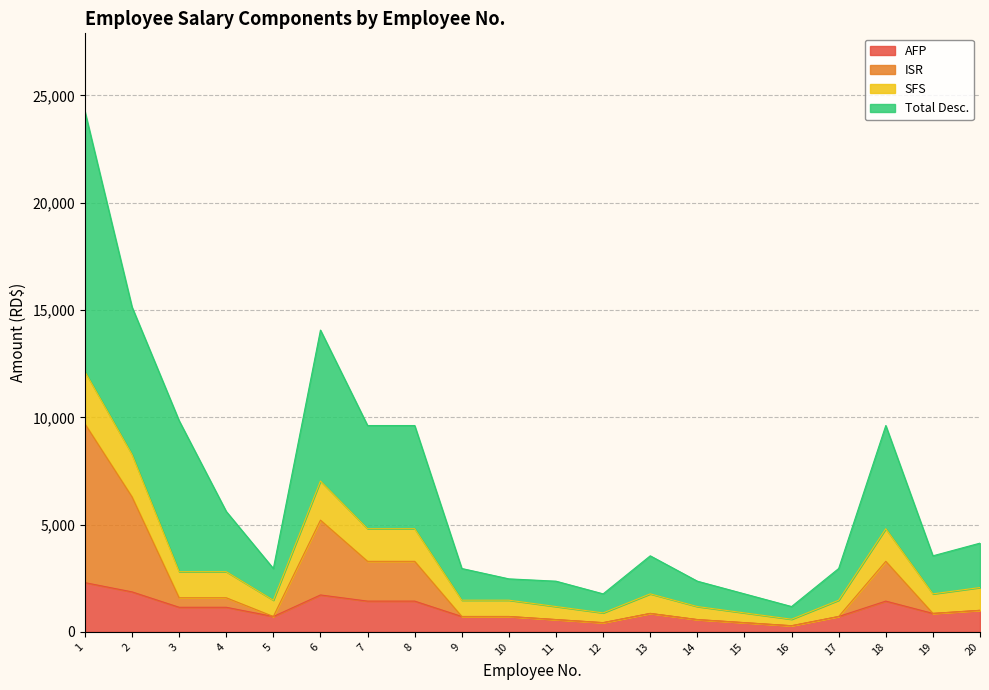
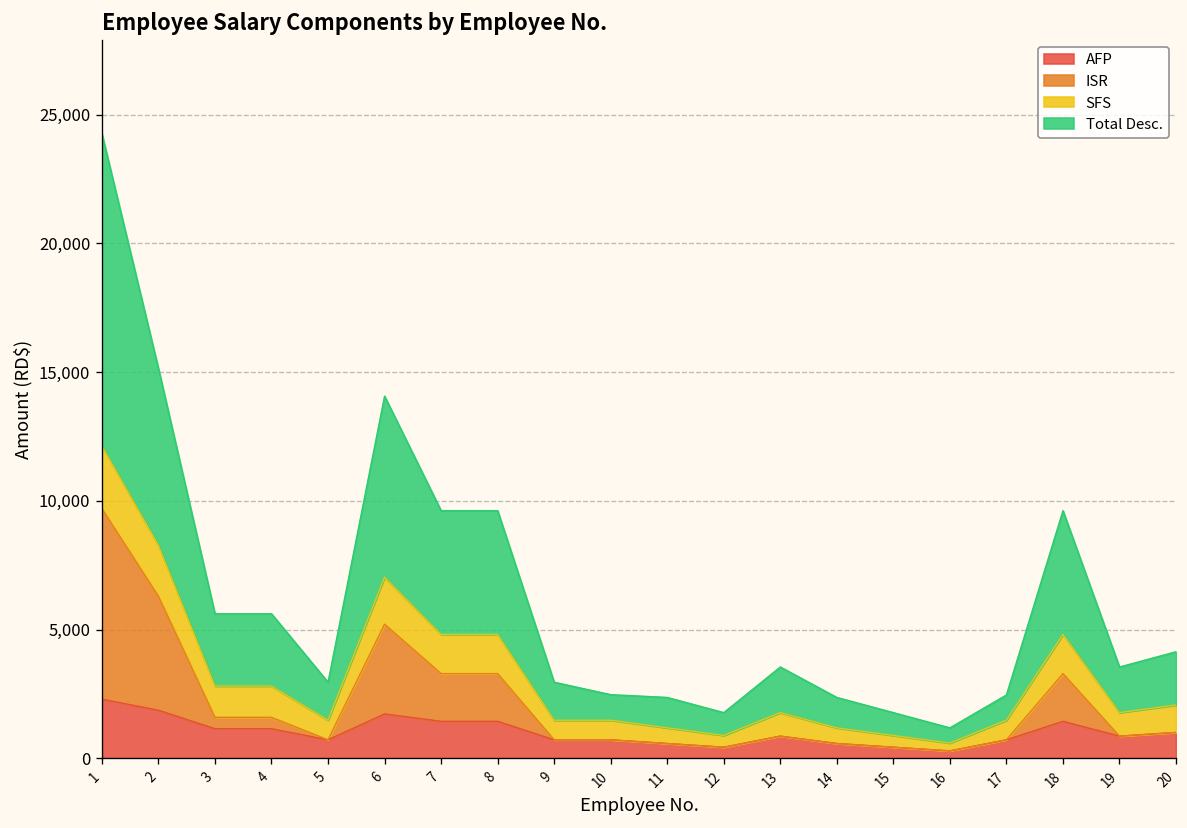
Total Desc., 3: 7,000 -> 2,800
Total Desc., 17: 1,500 -> 1,000
